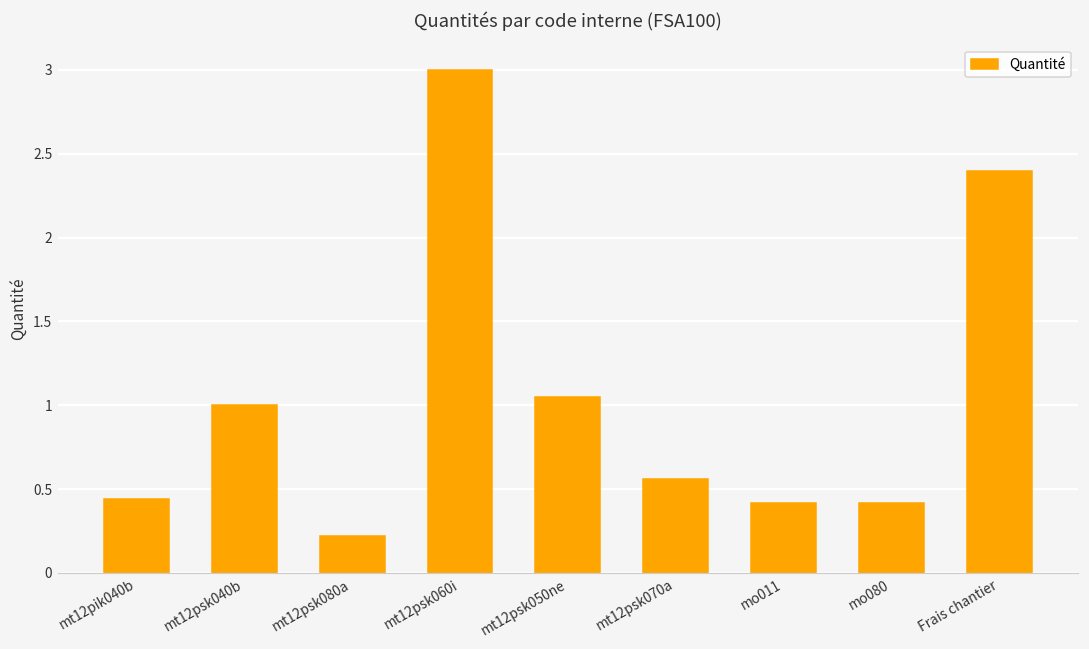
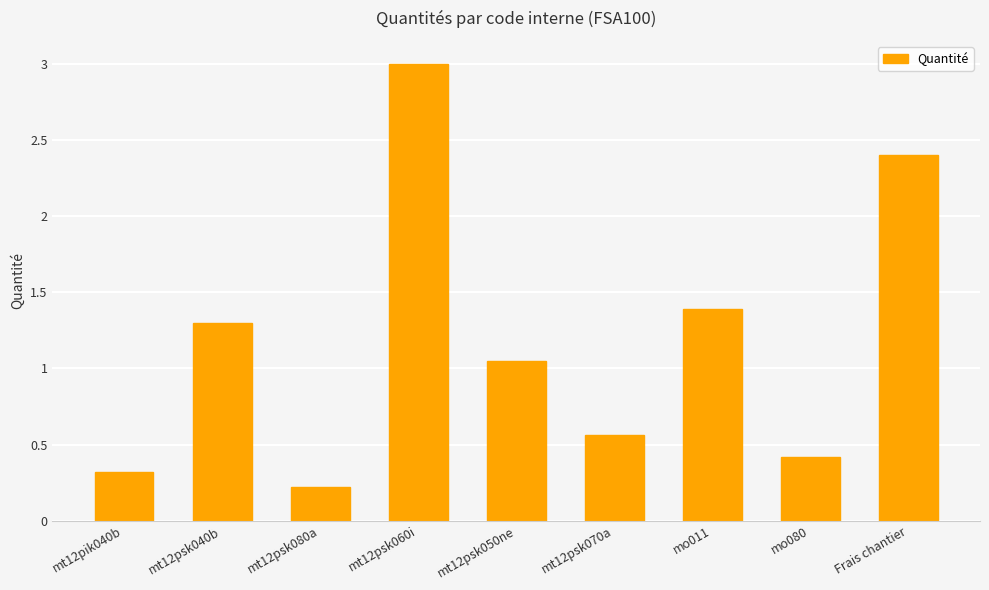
mt12pik040b: 0.44 -> 0.32
mt12psk040b: 1.0 -> 1.3
mo011: 0.42 -> 1.39
